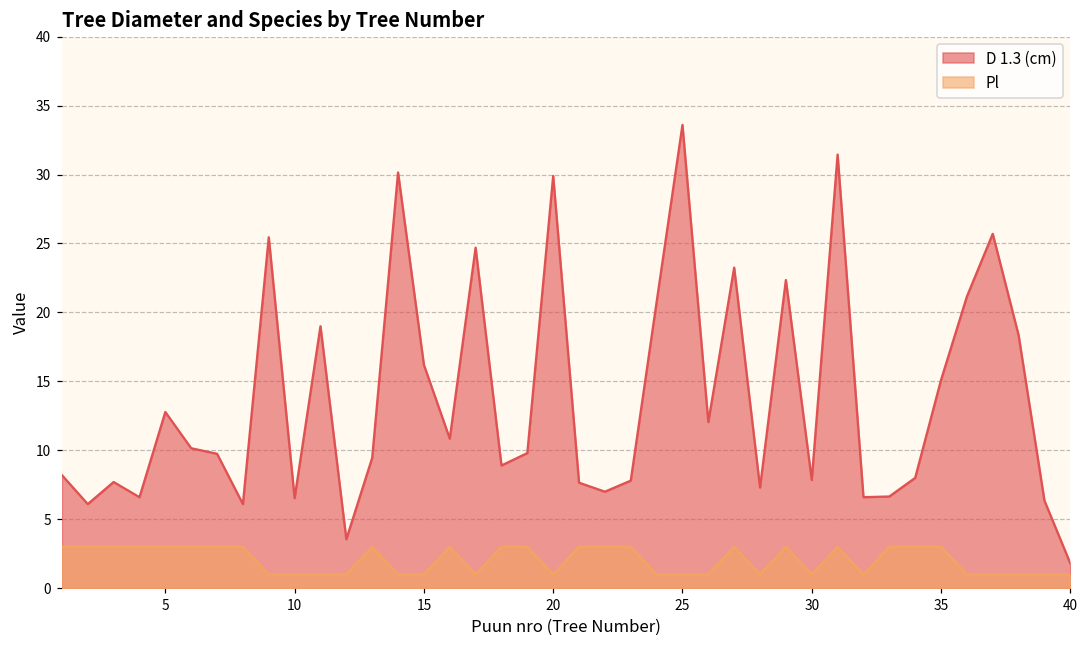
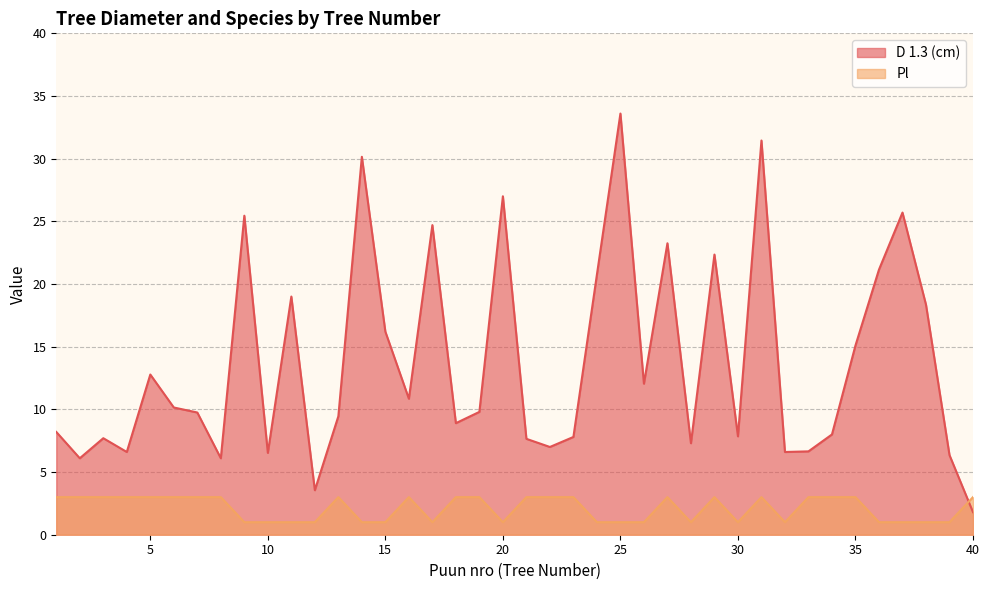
D 1.3 (cm), 20: 29.9 -> 27.0
Pl, 40: 1 -> 3
